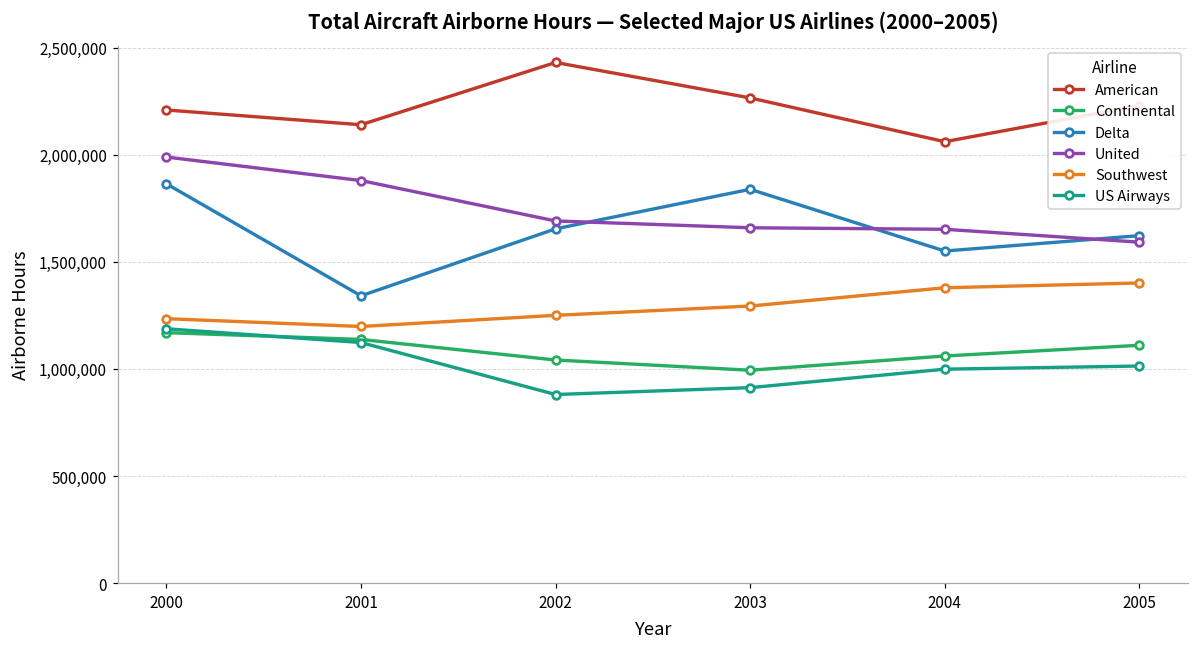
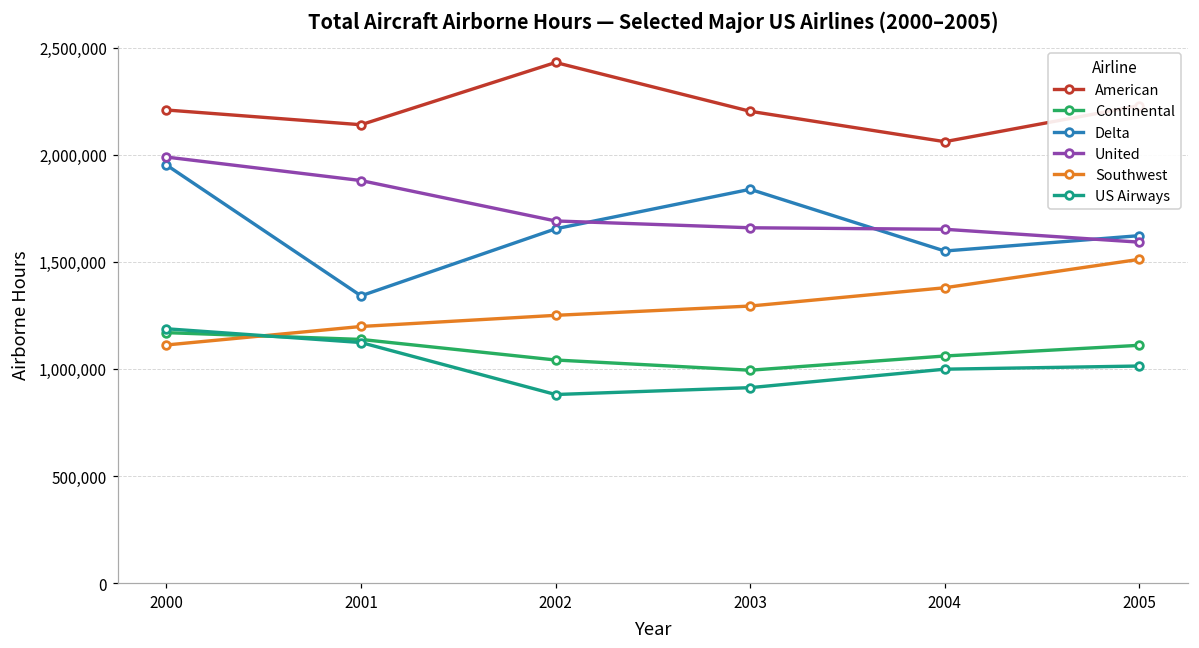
Delta, 2000: 1,860,000 -> 1,950,000
Southwest, 2000: 1,230,000 -> 1,110,000
American, 2003: 2,270,000 -> 2,200,000
Southwest, 2005: 1,400,000 -> 1,510,000
